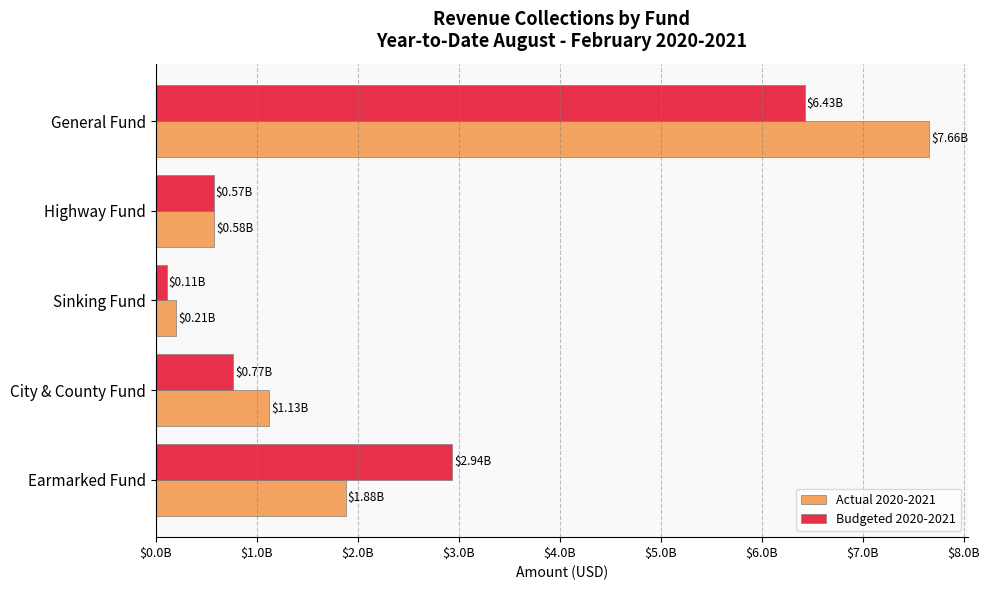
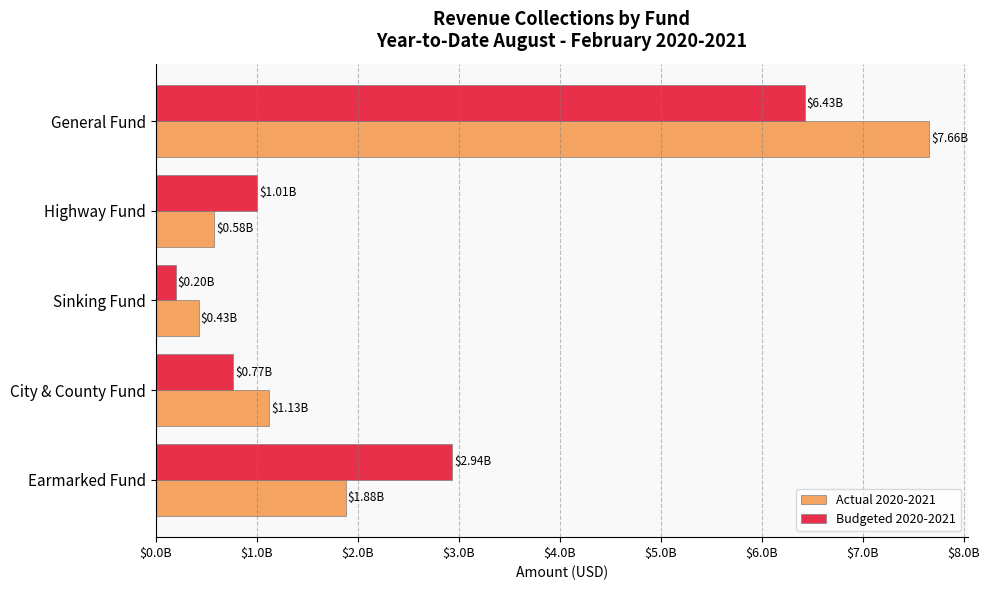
Budgeted 2020-2021, Highway Fund: $0.57B -> $1.01B
Budgeted 2020-2021, Sinking Fund: $0.11B -> $0.20B
Actual 2020-2021, Sinking Fund: $0.21B -> $0.43B
